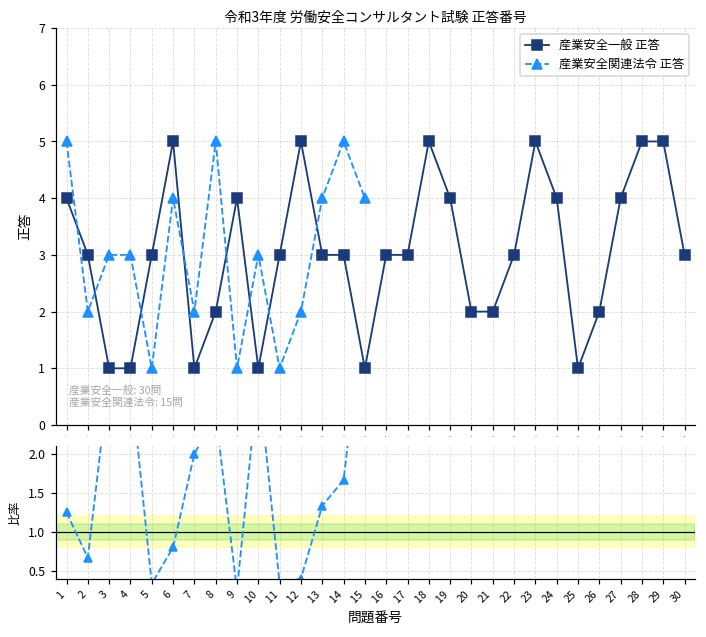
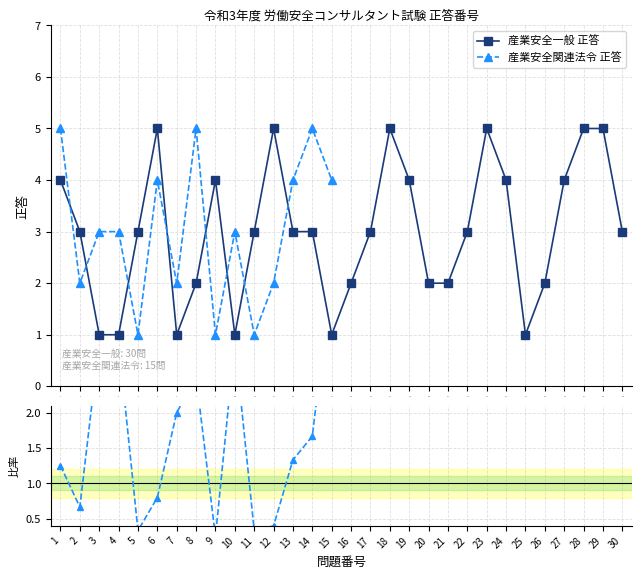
令和3年度 労働安全コンサルタント試験 正答番号, 産業安全一般 正答, 16: 3 -> 2
